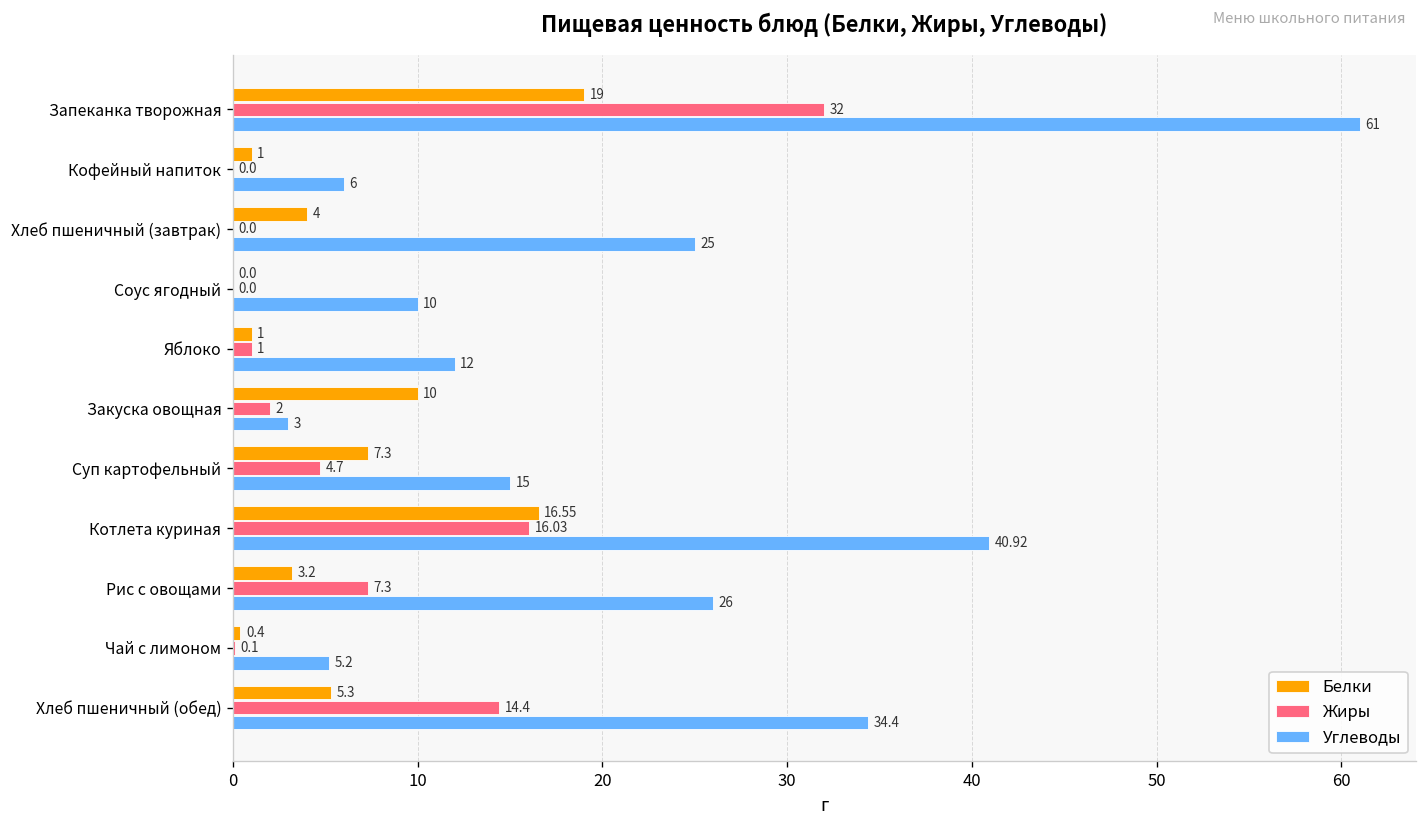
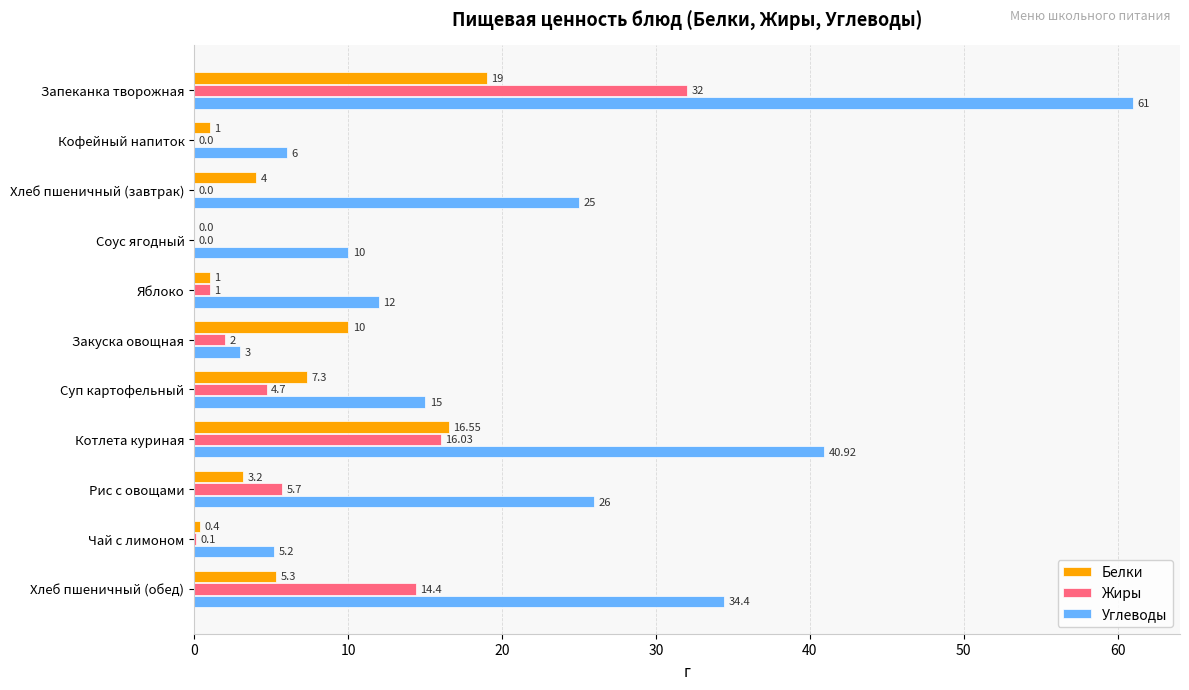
Жиры, Рис с овощами: 7.3 -> 5.7
